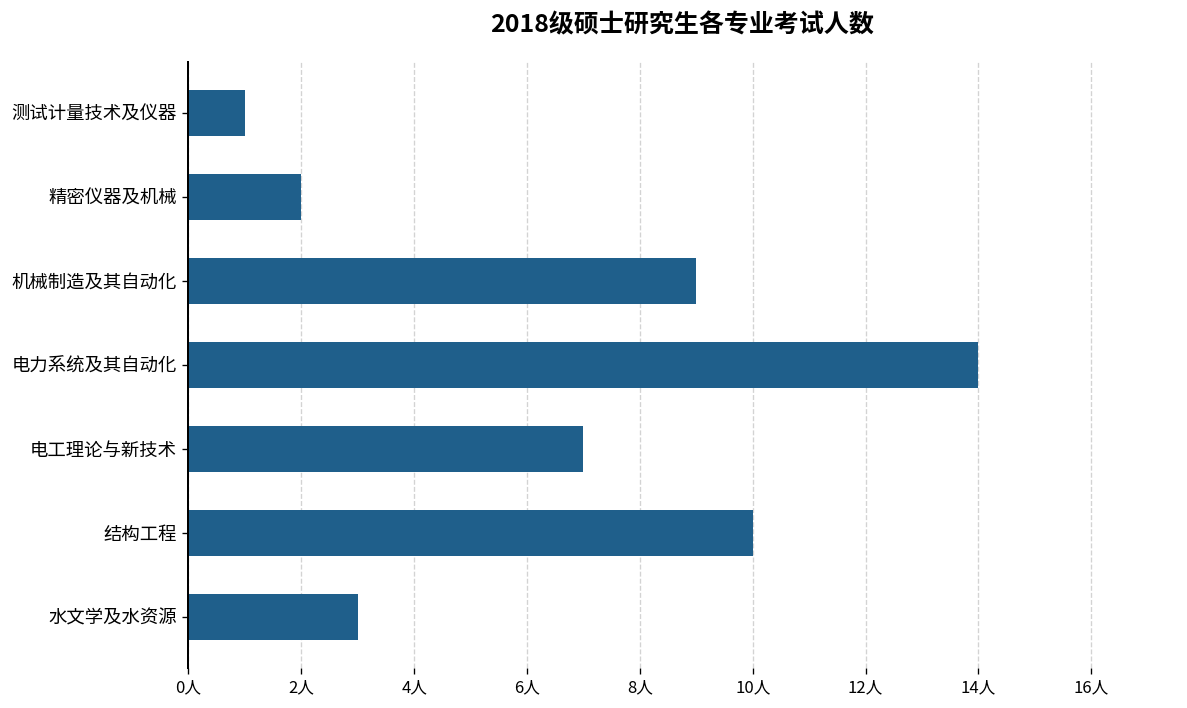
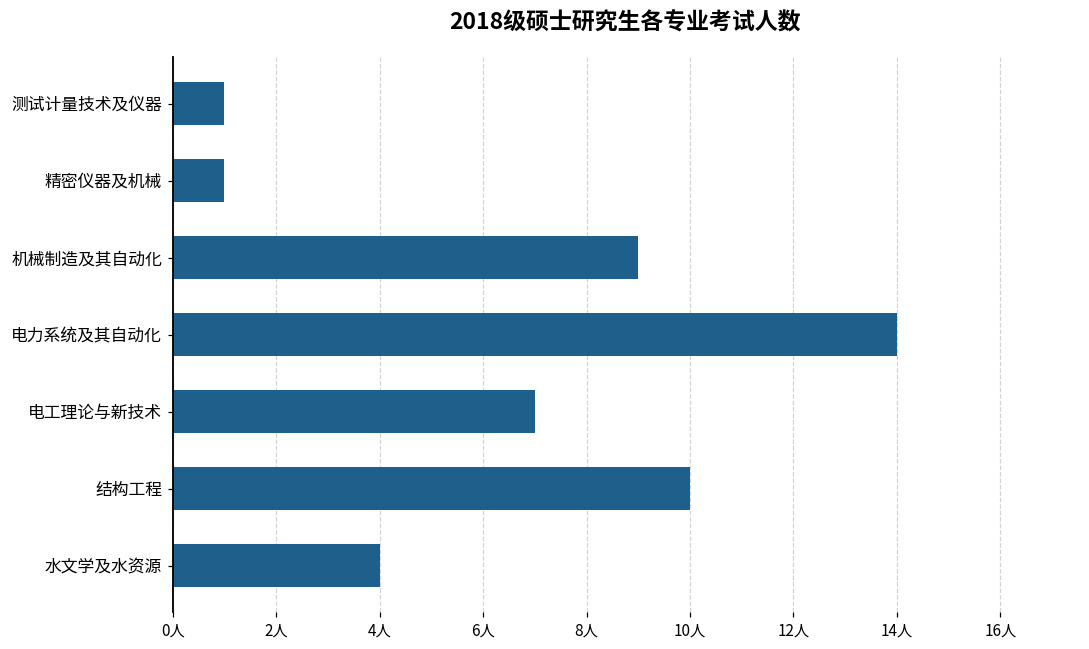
精密仪器及机械: 2人 -> 1人
水文学及水资源: 3人 -> 4人
